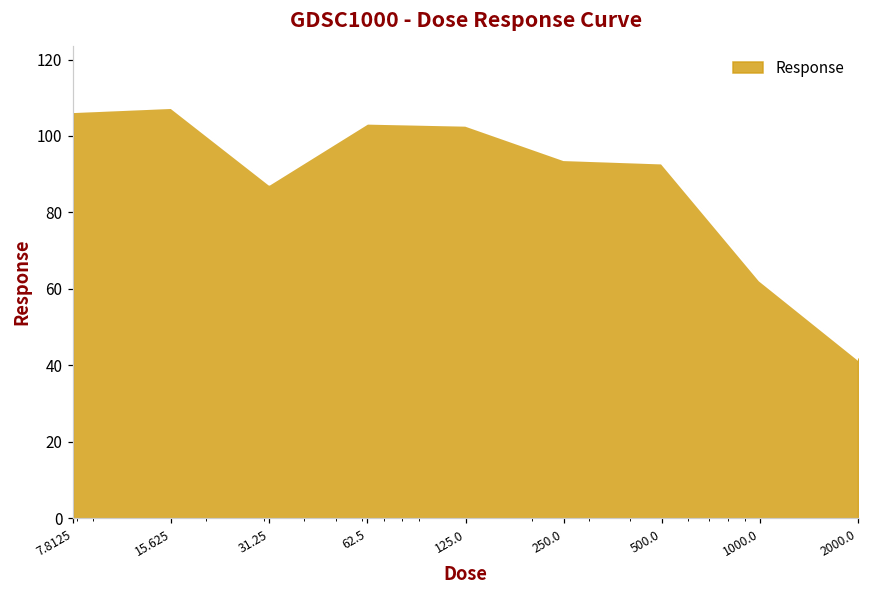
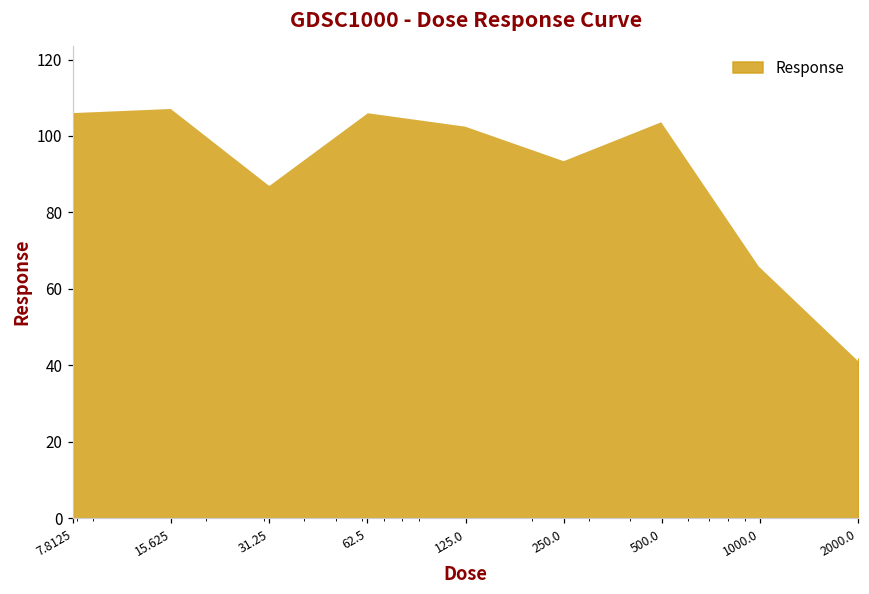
62.5: 103 -> 106
500.0: 93 -> 104
1000.0: 62 -> 66
